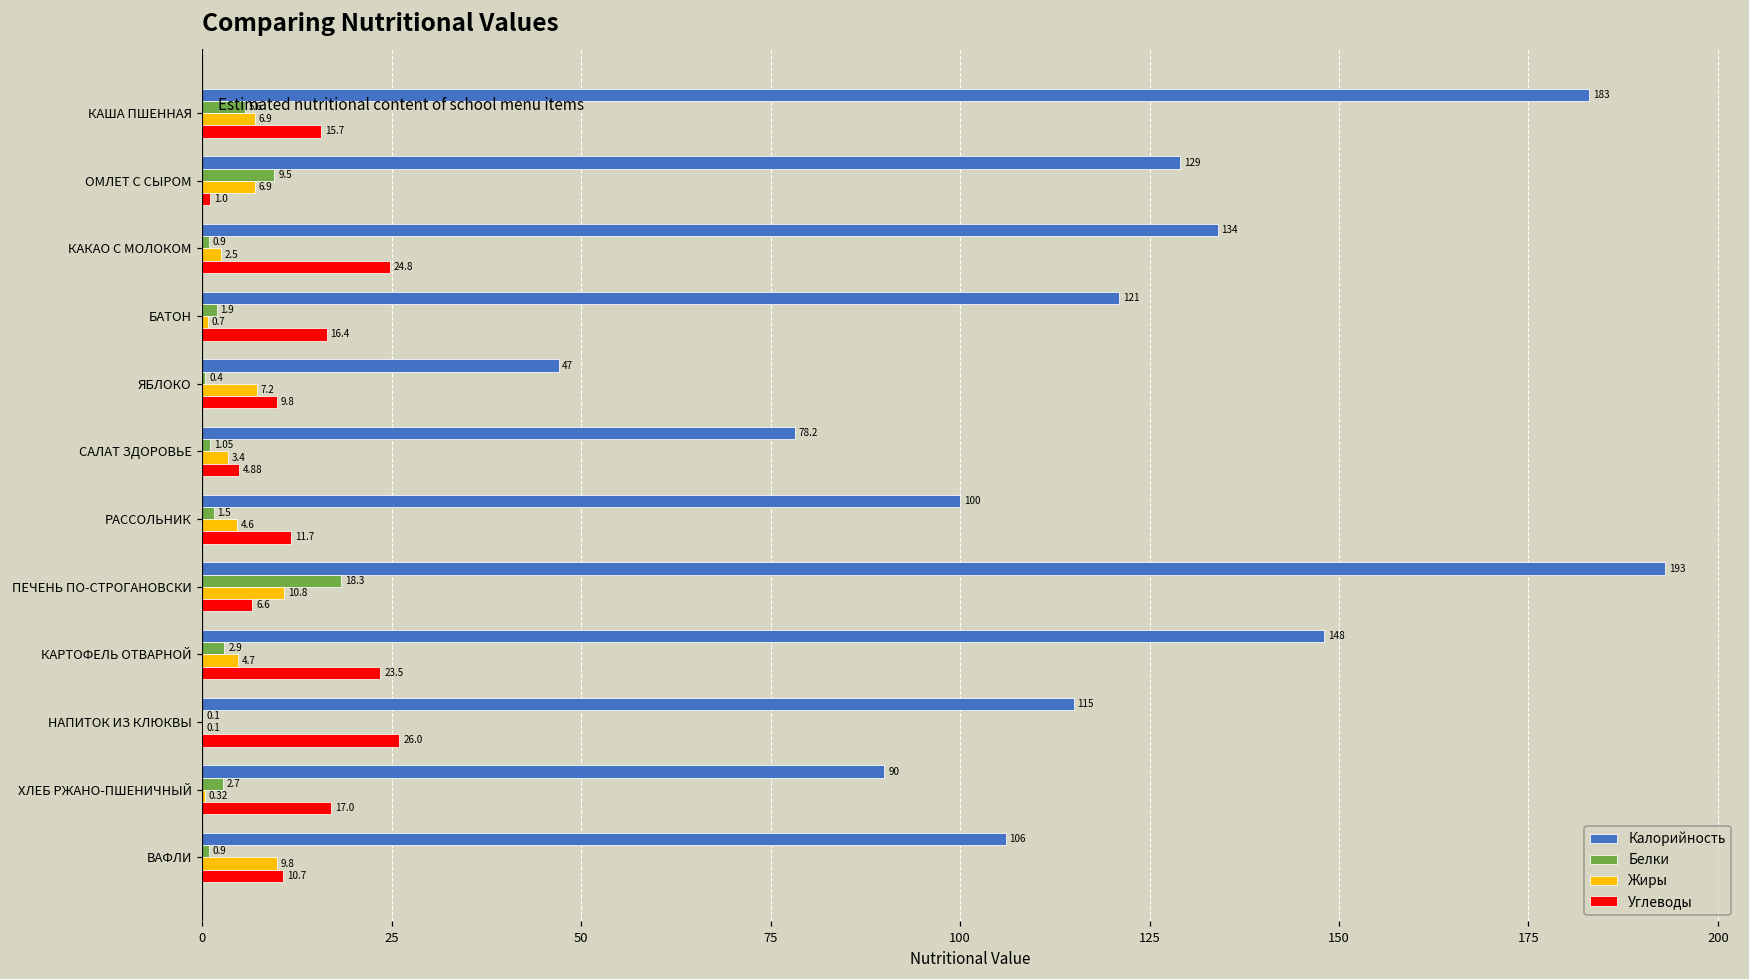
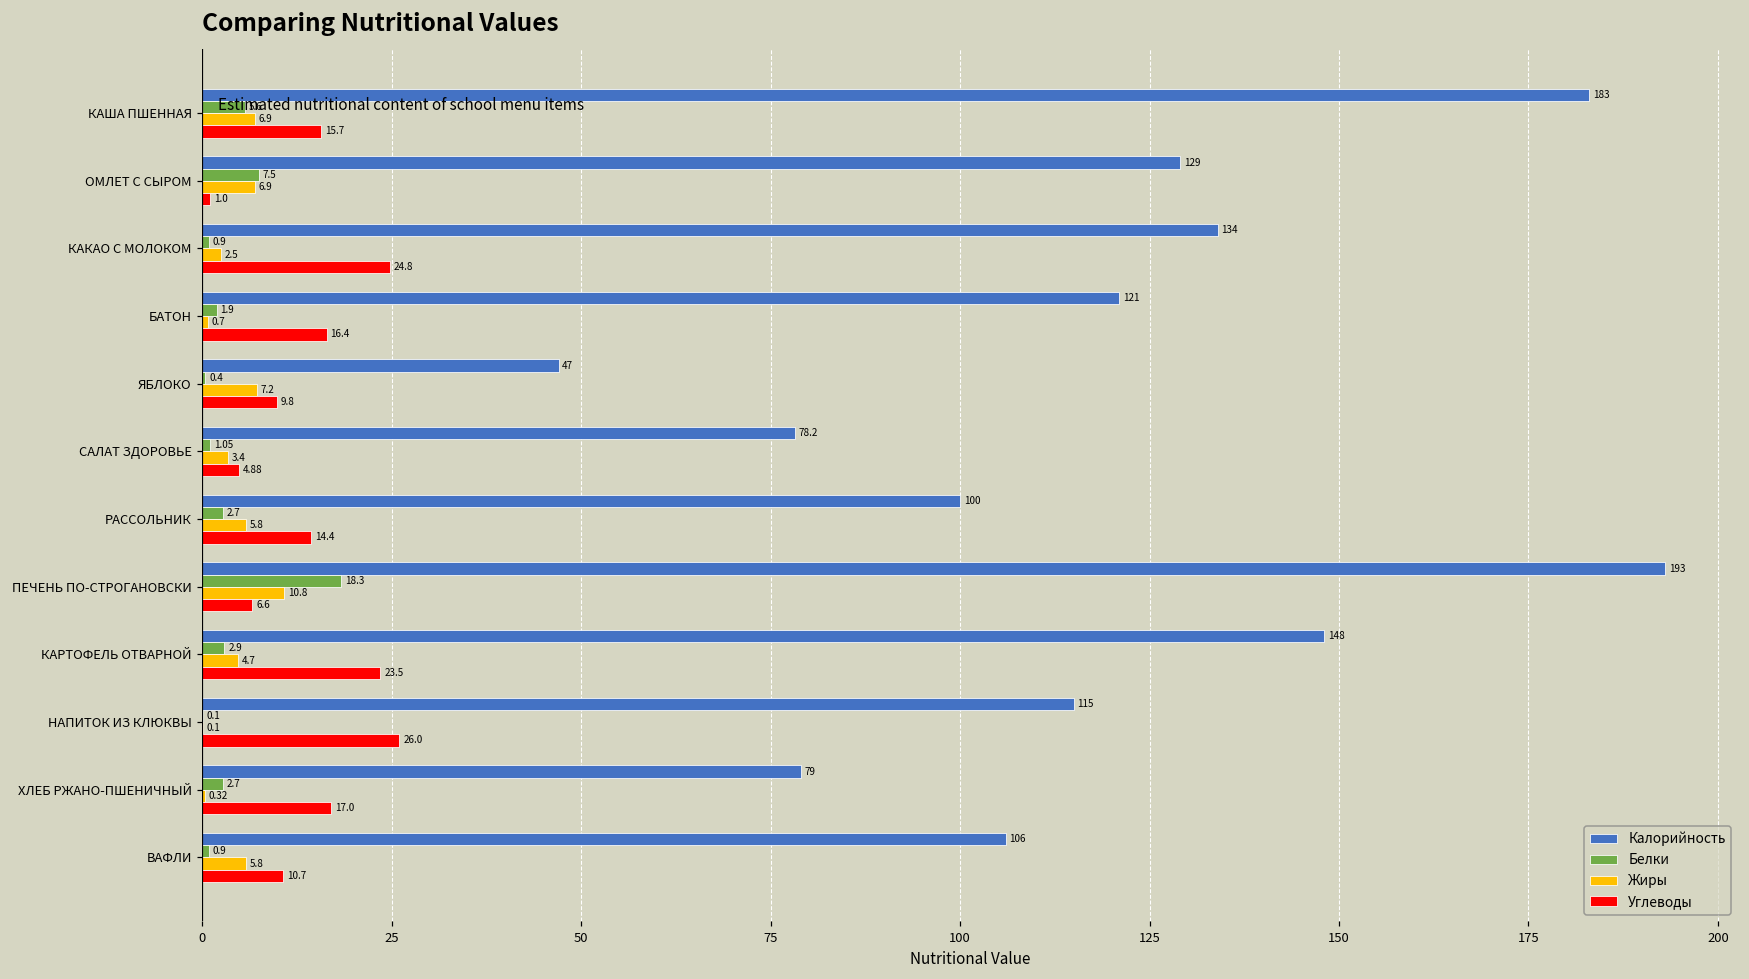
Белки, ОМЛЕТ С СЫРОМ: 9.5 -> 7.5
Белки, РАССОЛЬНИК: 1.5 -> 2.7
Жиры, РАССОЛЬНИК: 4.6 -> 5.8
Углеводы, РАССОЛЬНИК: 11.7 -> 14.4
Калорийность, ХЛЕБ РЖАНО-ПШЕНИЧНЫЙ: 90 -> 79
Жиры, ВАФЛИ: 9.8 -> 5.8
